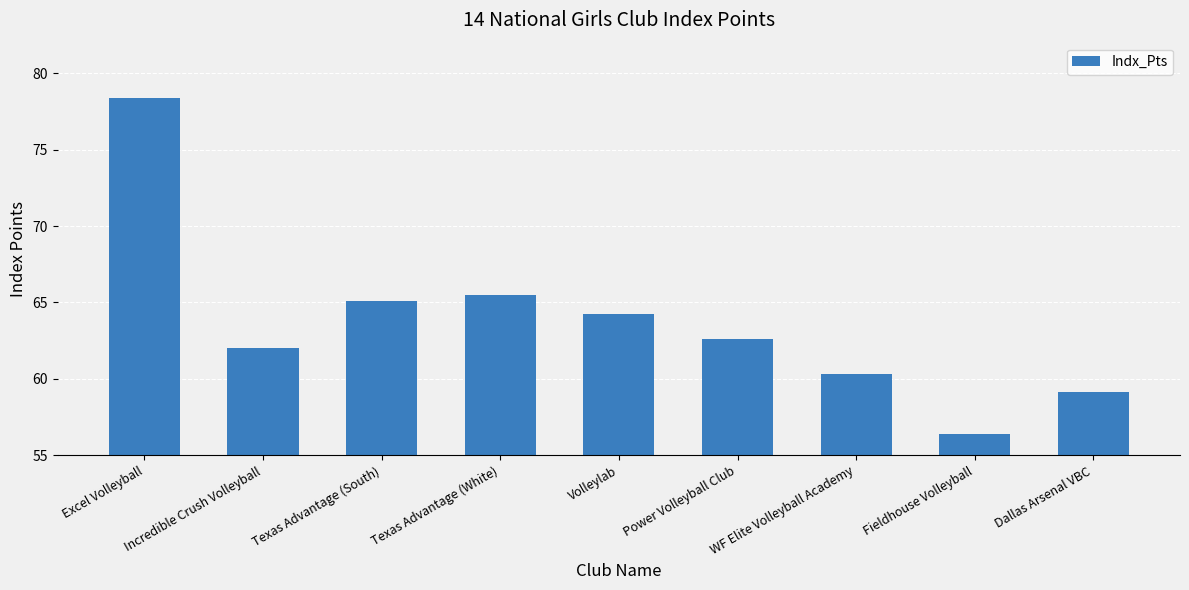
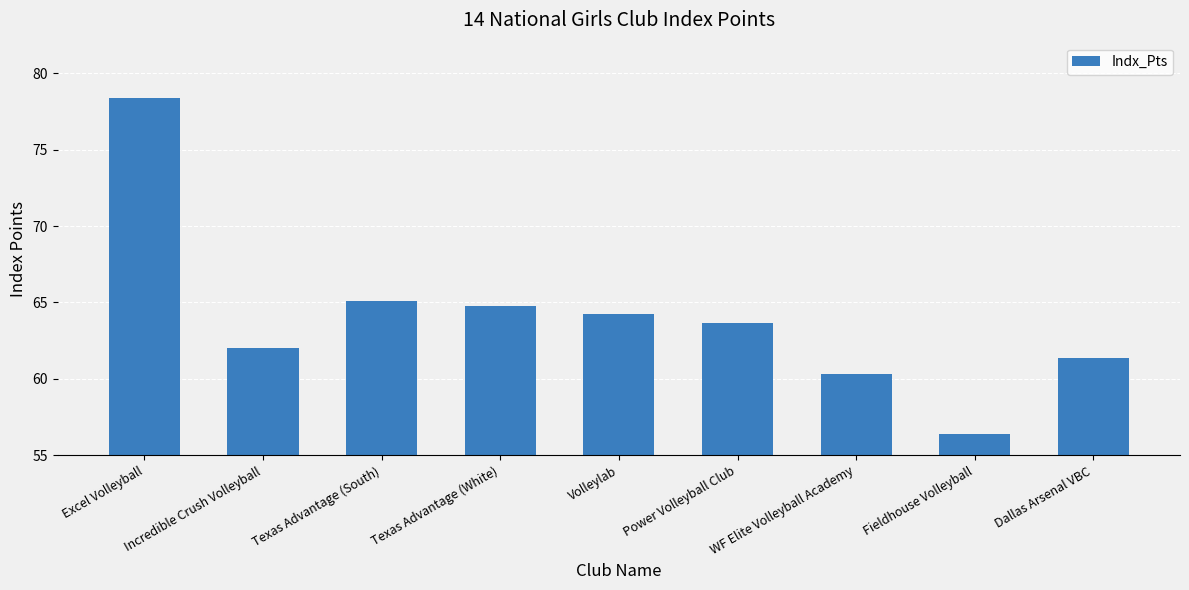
Texas Advantage (White): 65.5 -> 64.8
Power Volleyball Club: 62.6 -> 63.7
Dallas Arsenal VBC: 59.2 -> 61.4
